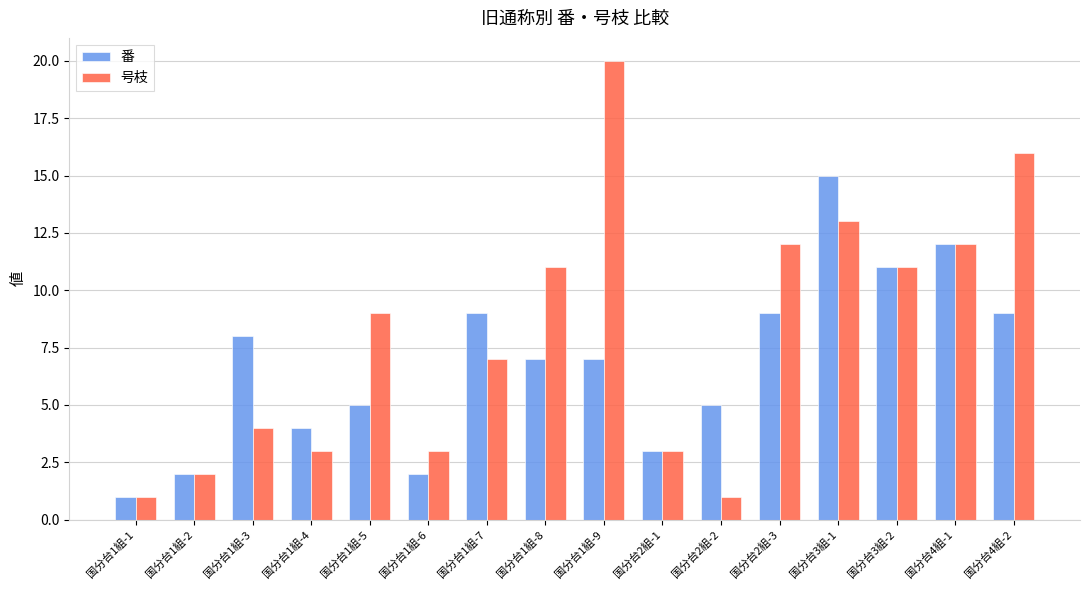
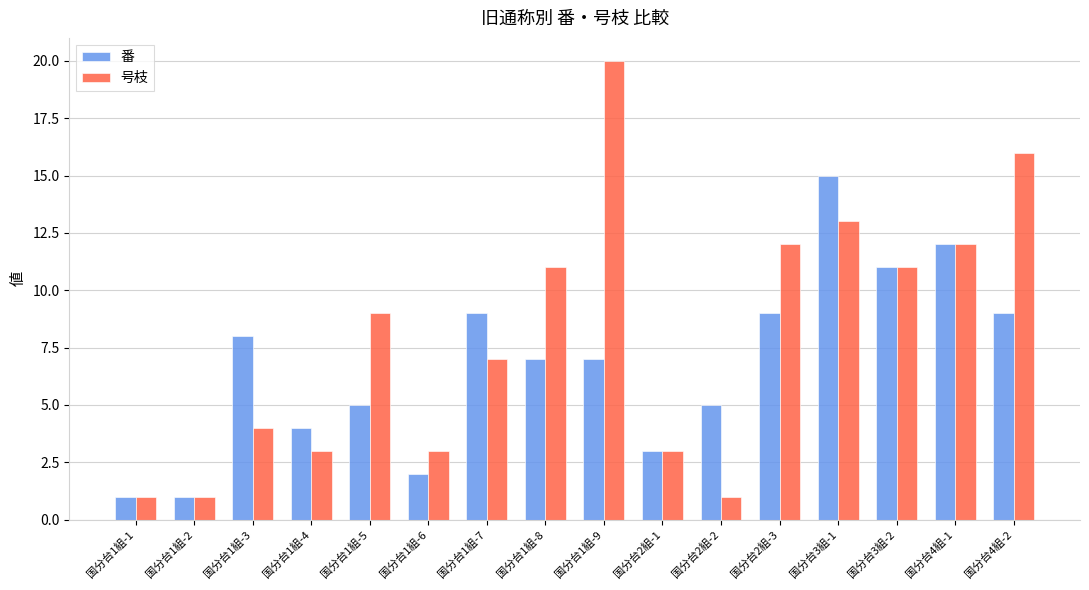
番, 国分台1組-2: 2 -> 1
号枝, 国分台1組-2: 2 -> 1
